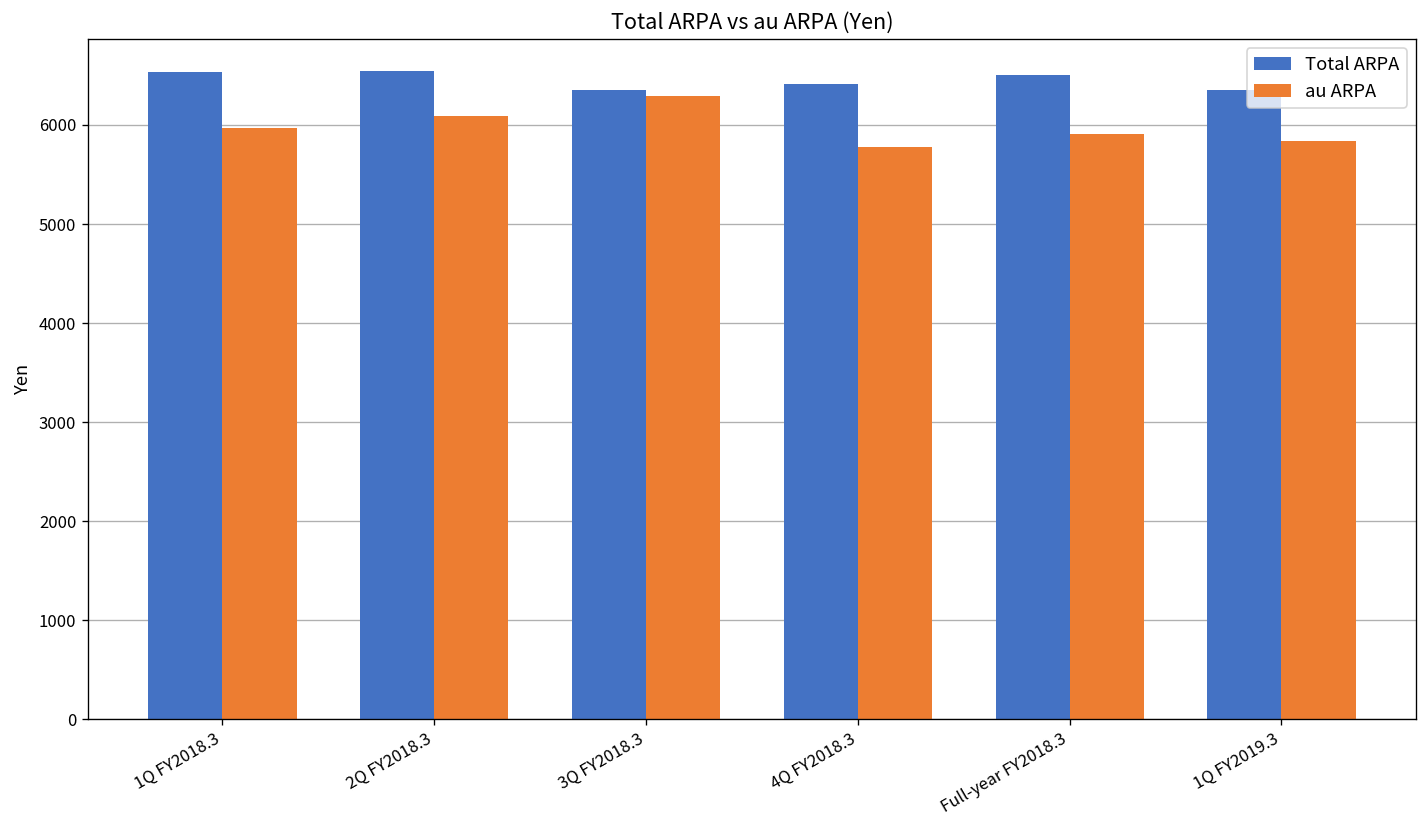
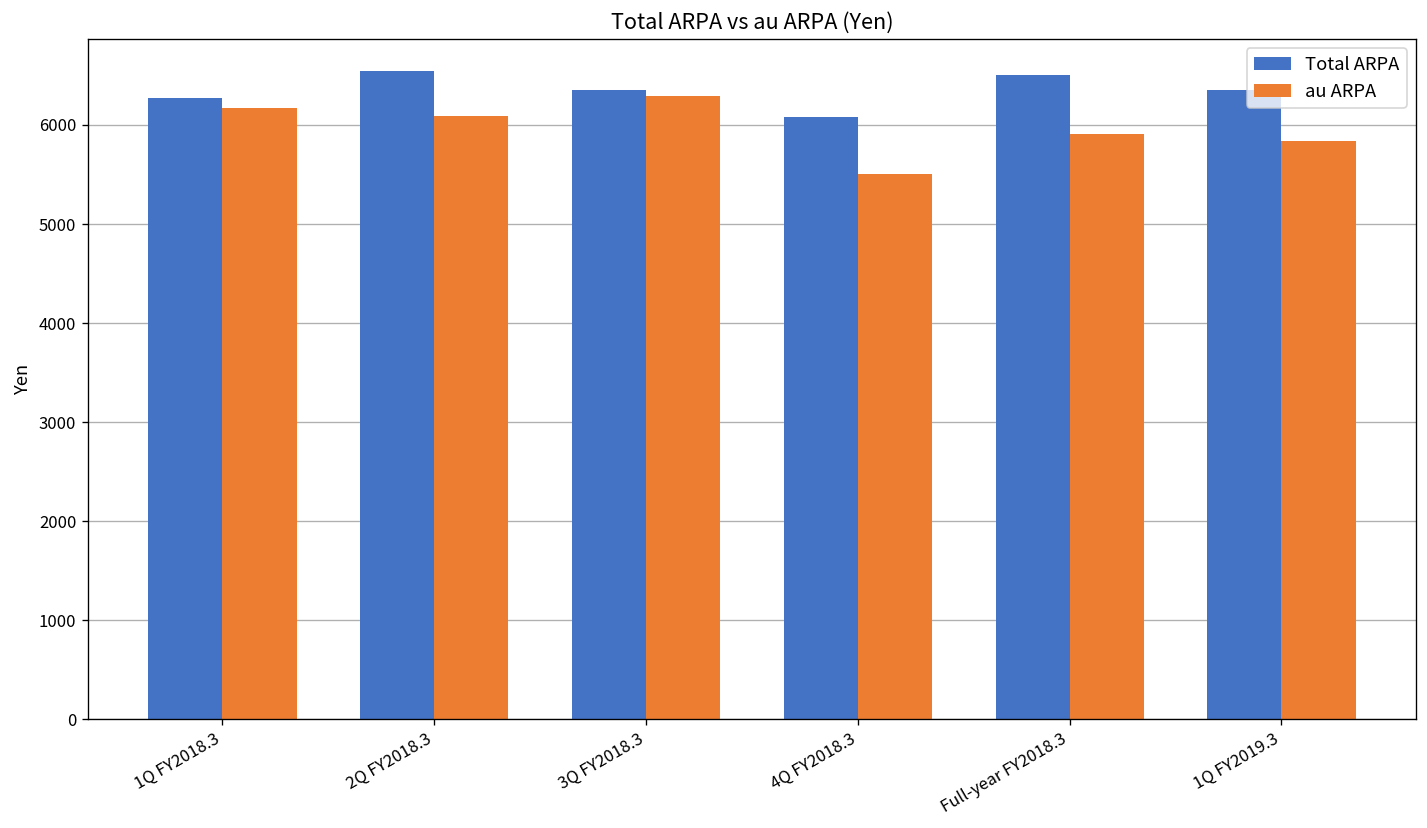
Total ARPA, 1Q FY2018.3: 6500 -> 6300
au ARPA, 1Q FY2018.3: 6000 -> 6200
Total ARPA, 4Q FY2018.3: 6400 -> 6100
au ARPA, 4Q FY2018.3: 5800 -> 5500
